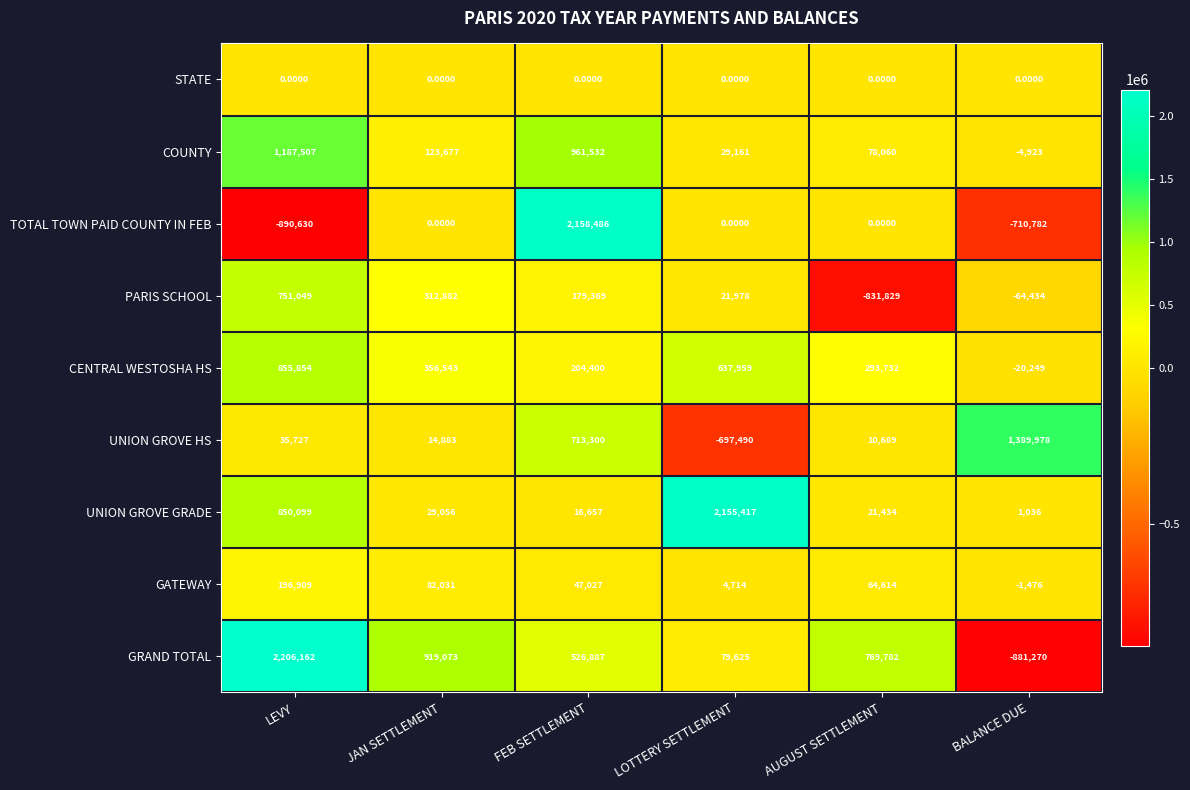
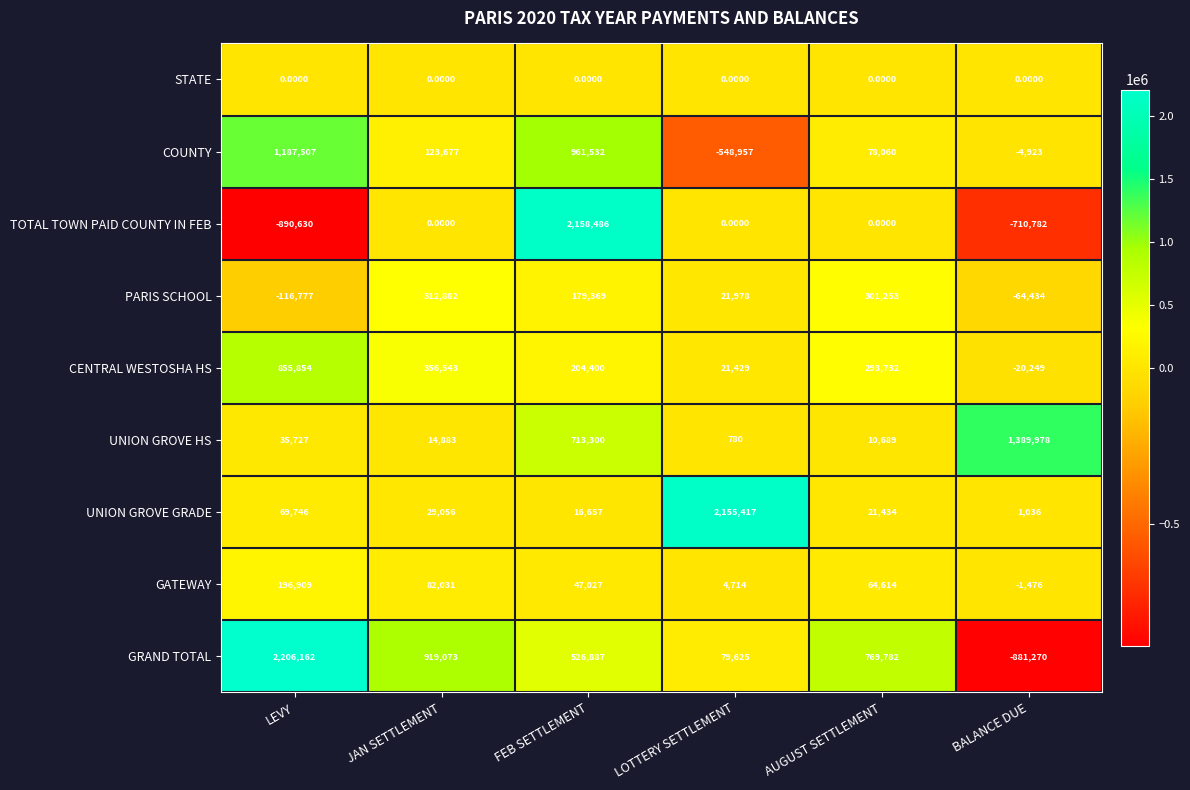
COUNTY, LOTTERY SETTLEMENT: 29,161 -> -548,957
PARIS SCHOOL, LEVY: 751,049 -> -116,777
PARIS SCHOOL, AUGUST SETTLEMENT: -831,829 -> 301,253
CENTRAL WESTOSHA HS, LOTTERY SETTLEMENT: 637,959 -> 21,429
UNION GROVE HS, LOTTERY SETTLEMENT: -697,490 -> 780
UNION GROVE GRADE, LEVY: 850,099 -> 69,746
